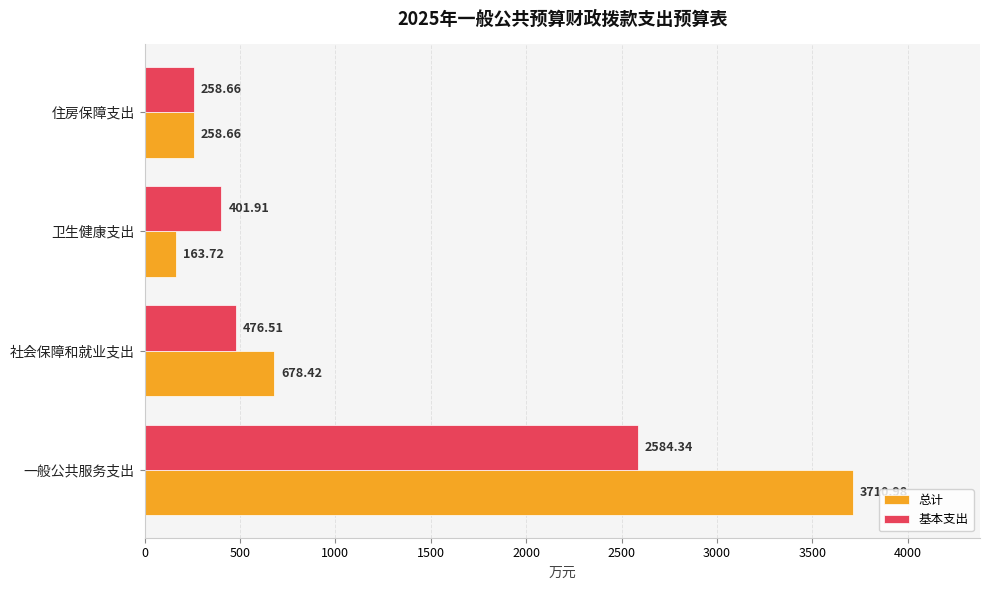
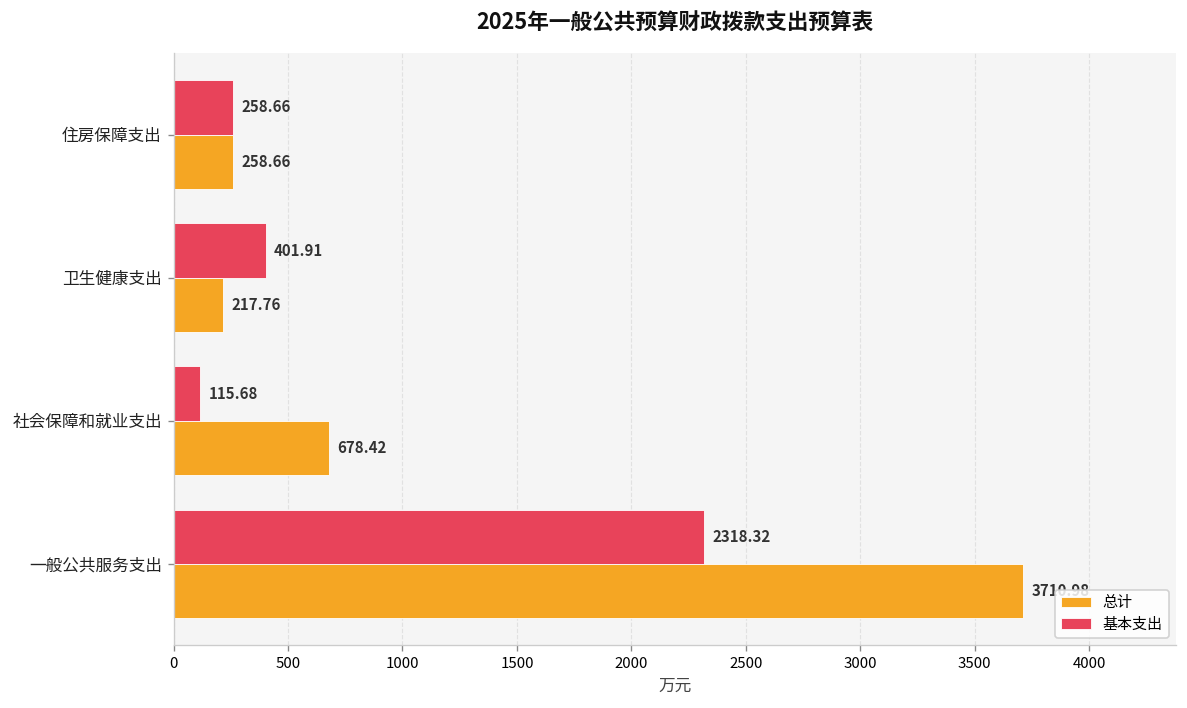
总计, 卫生健康支出: 163.72 -> 217.76
基本支出, 社会保障和就业支出: 476.51 -> 115.68
基本支出, 一般公共服务支出: 2584.34 -> 2318.32
